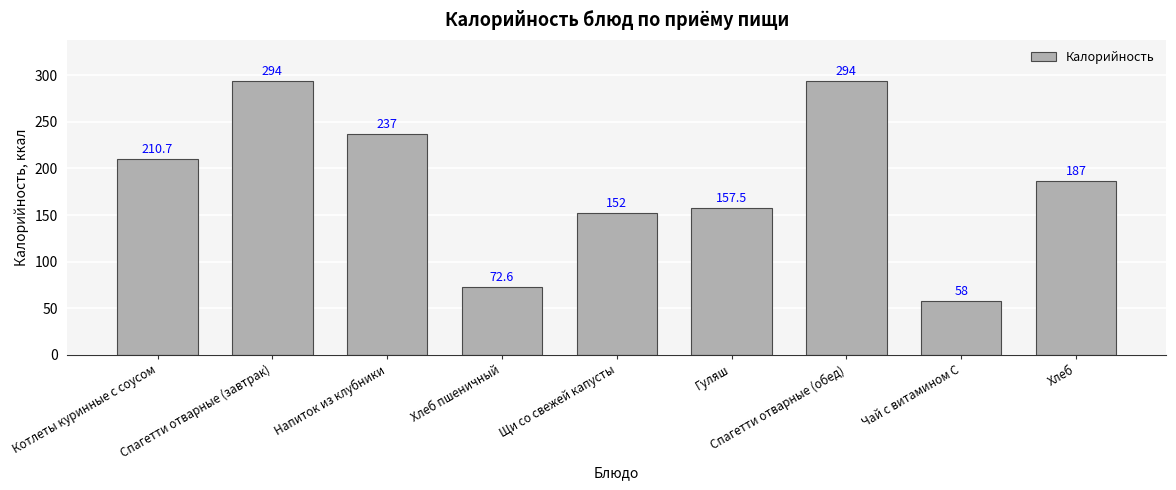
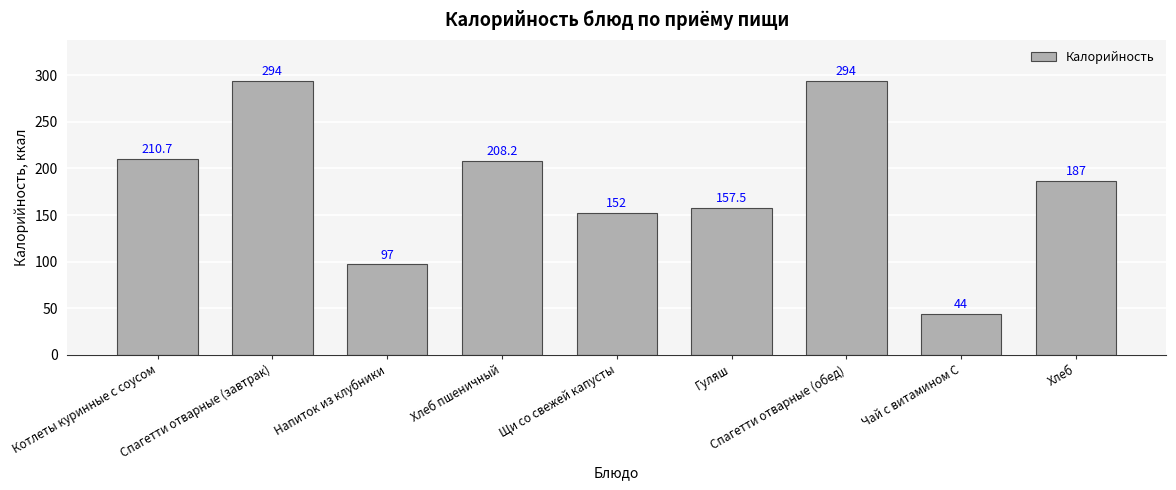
Напиток из клубники: 237 -> 97
Хлеб пшеничный: 72.6 -> 208.2
Чай с витамином С: 58 -> 44
